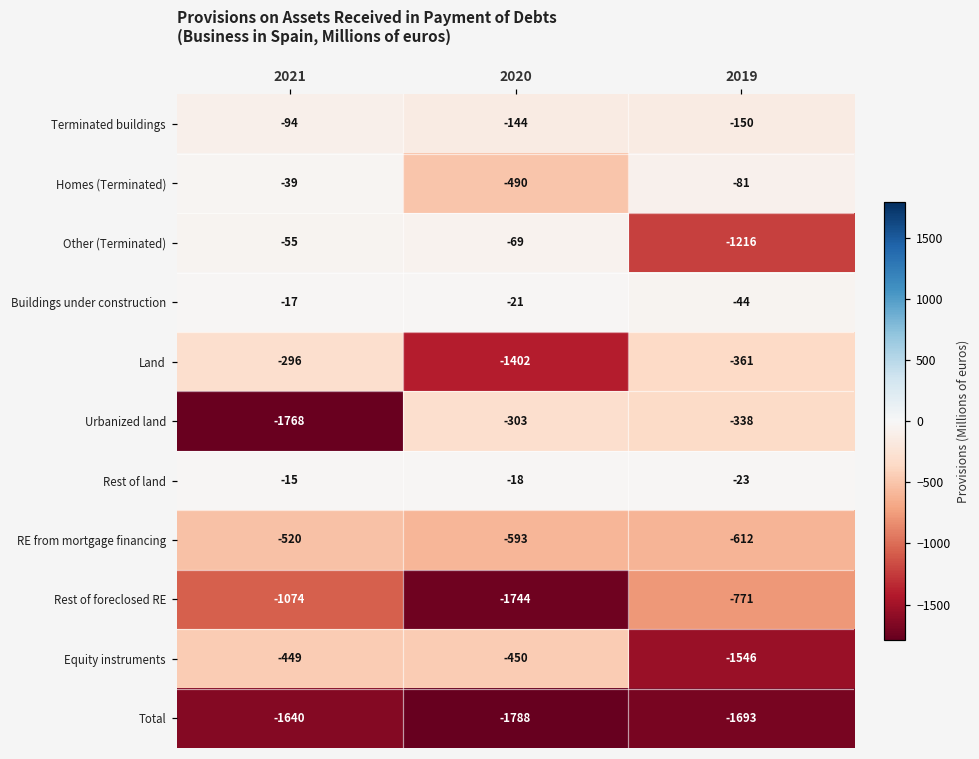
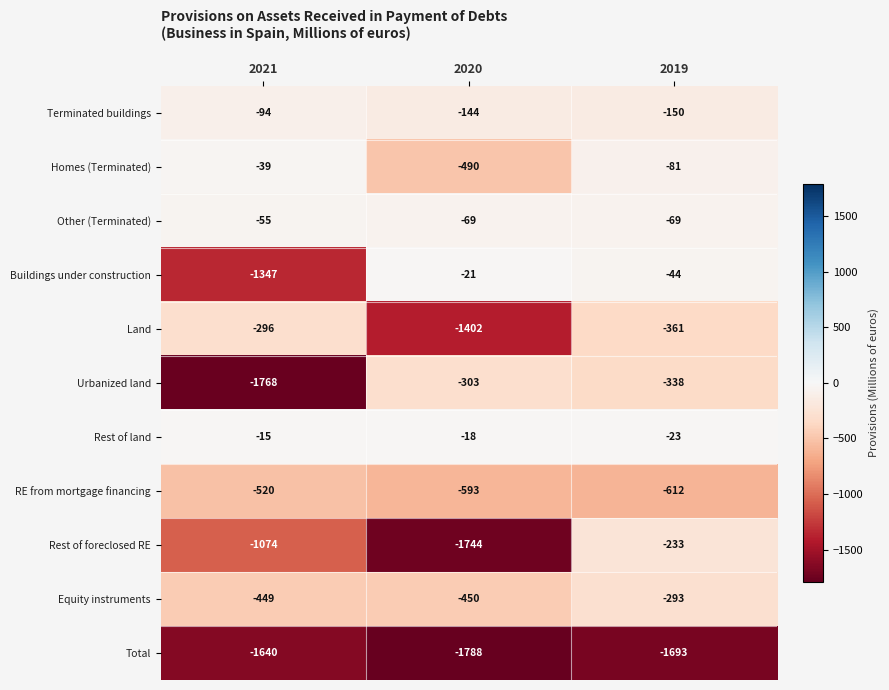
Other (Terminated), 2019: -1216 -> -69
Buildings under construction, 2021: -17 -> -1347
Rest of foreclosed RE, 2019: -771 -> -233
Equity instruments, 2019: -1546 -> -293
